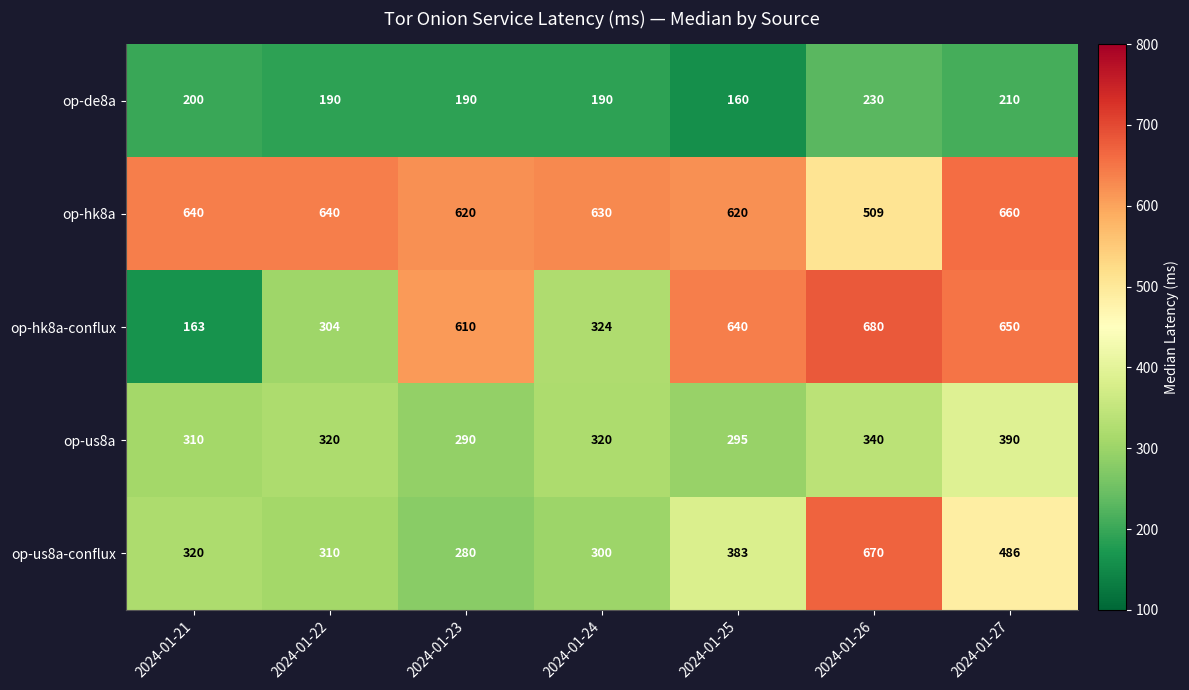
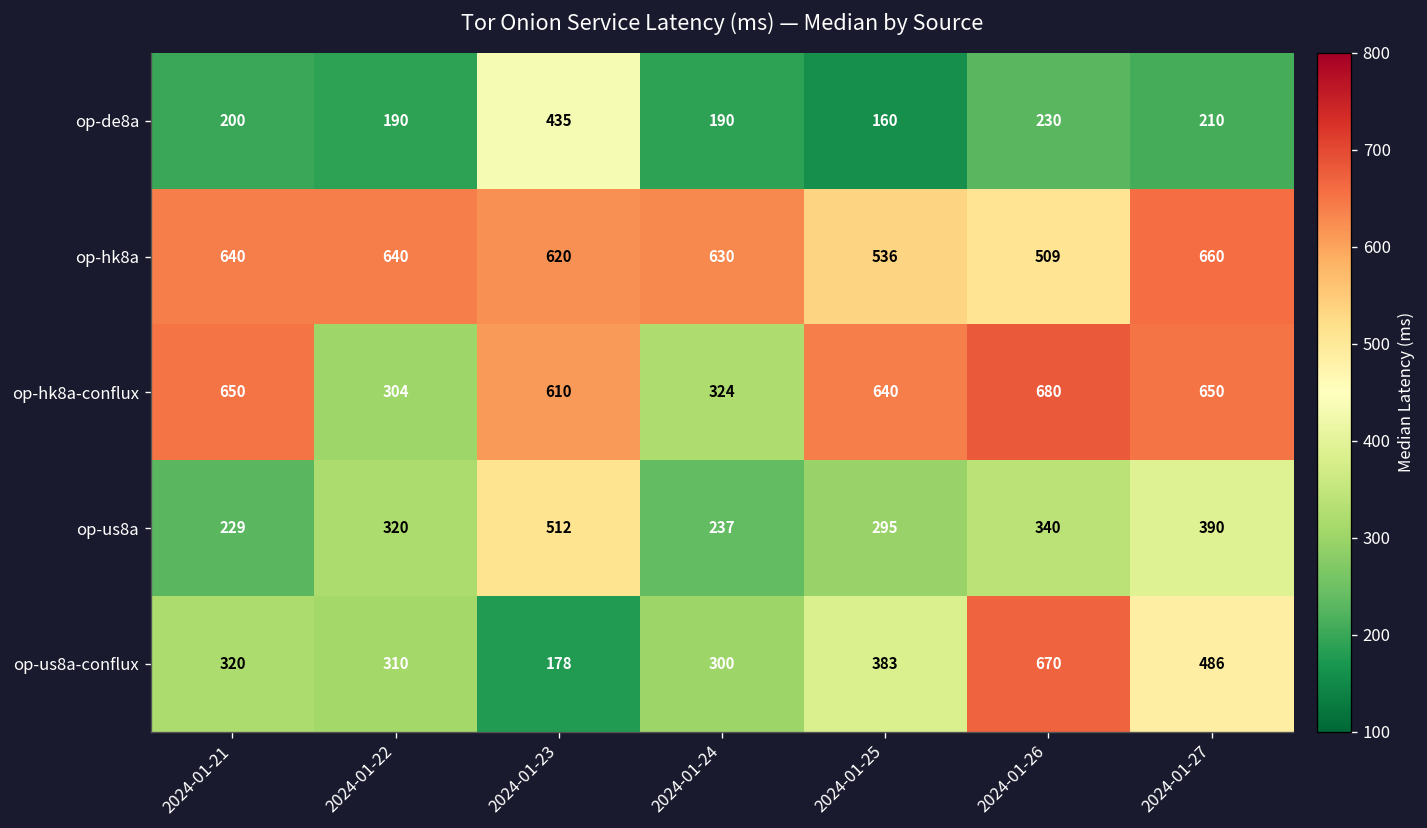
op-de8a, 2024-01-23: 190 -> 435
op-hk8a, 2024-01-25: 620 -> 536
op-hk8a-conflux, 2024-01-21: 163 -> 650
op-us8a, 2024-01-21: 310 -> 229
op-us8a, 2024-01-23: 290 -> 512
op-us8a, 2024-01-24: 320 -> 237
op-us8a-conflux, 2024-01-23: 280 -> 178
